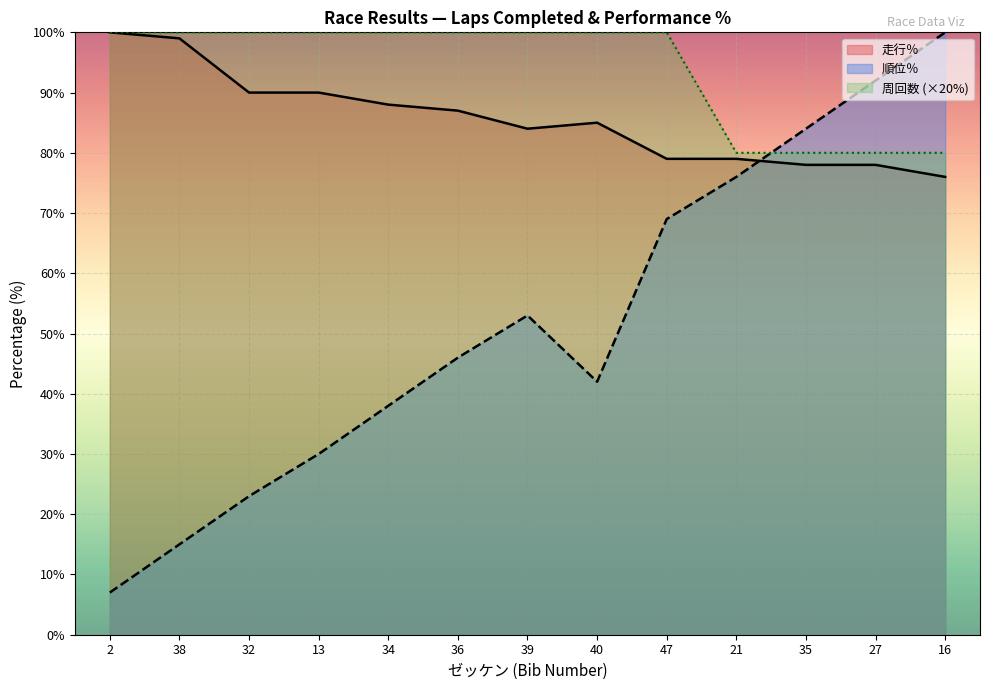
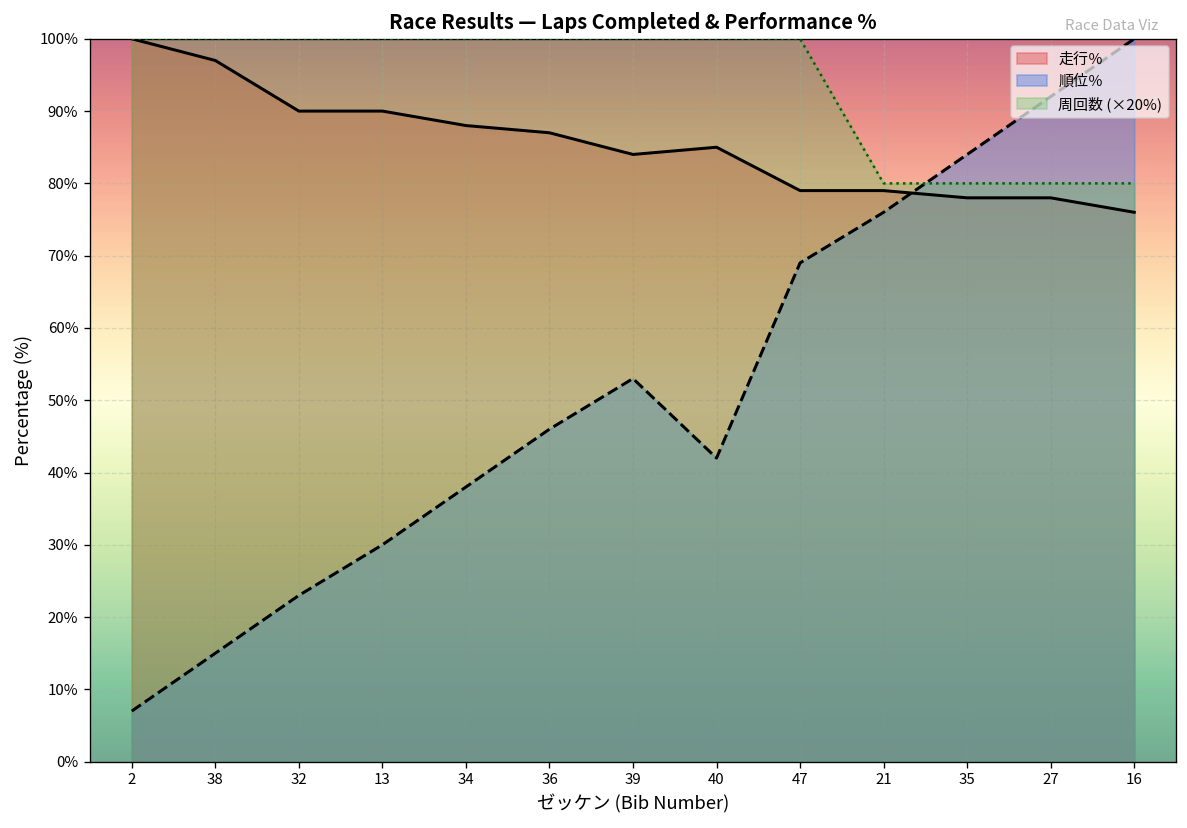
走行％, 38: 99% -> 97%
